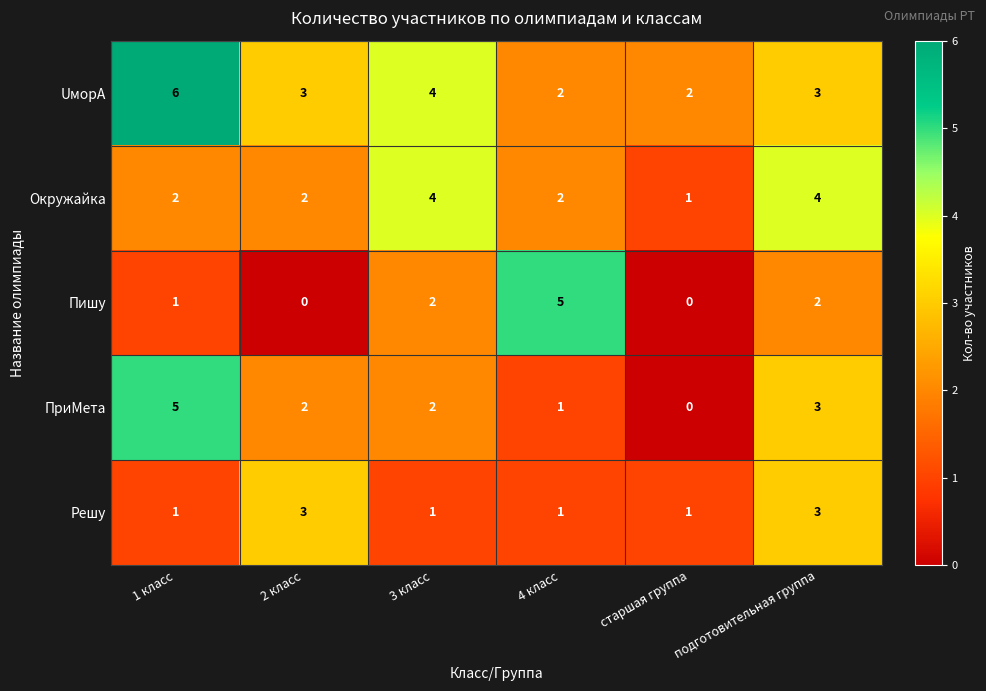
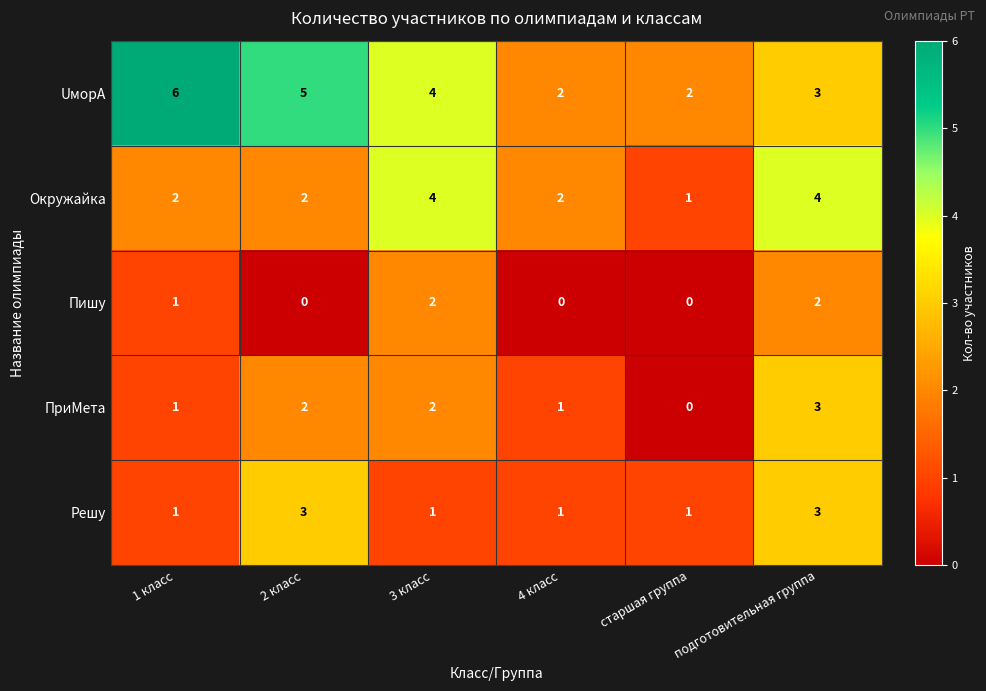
UморА, 2 класс: 3 -> 5
Пишу, 4 класс: 5 -> 0
ПриМета, 1 класс: 5 -> 1
